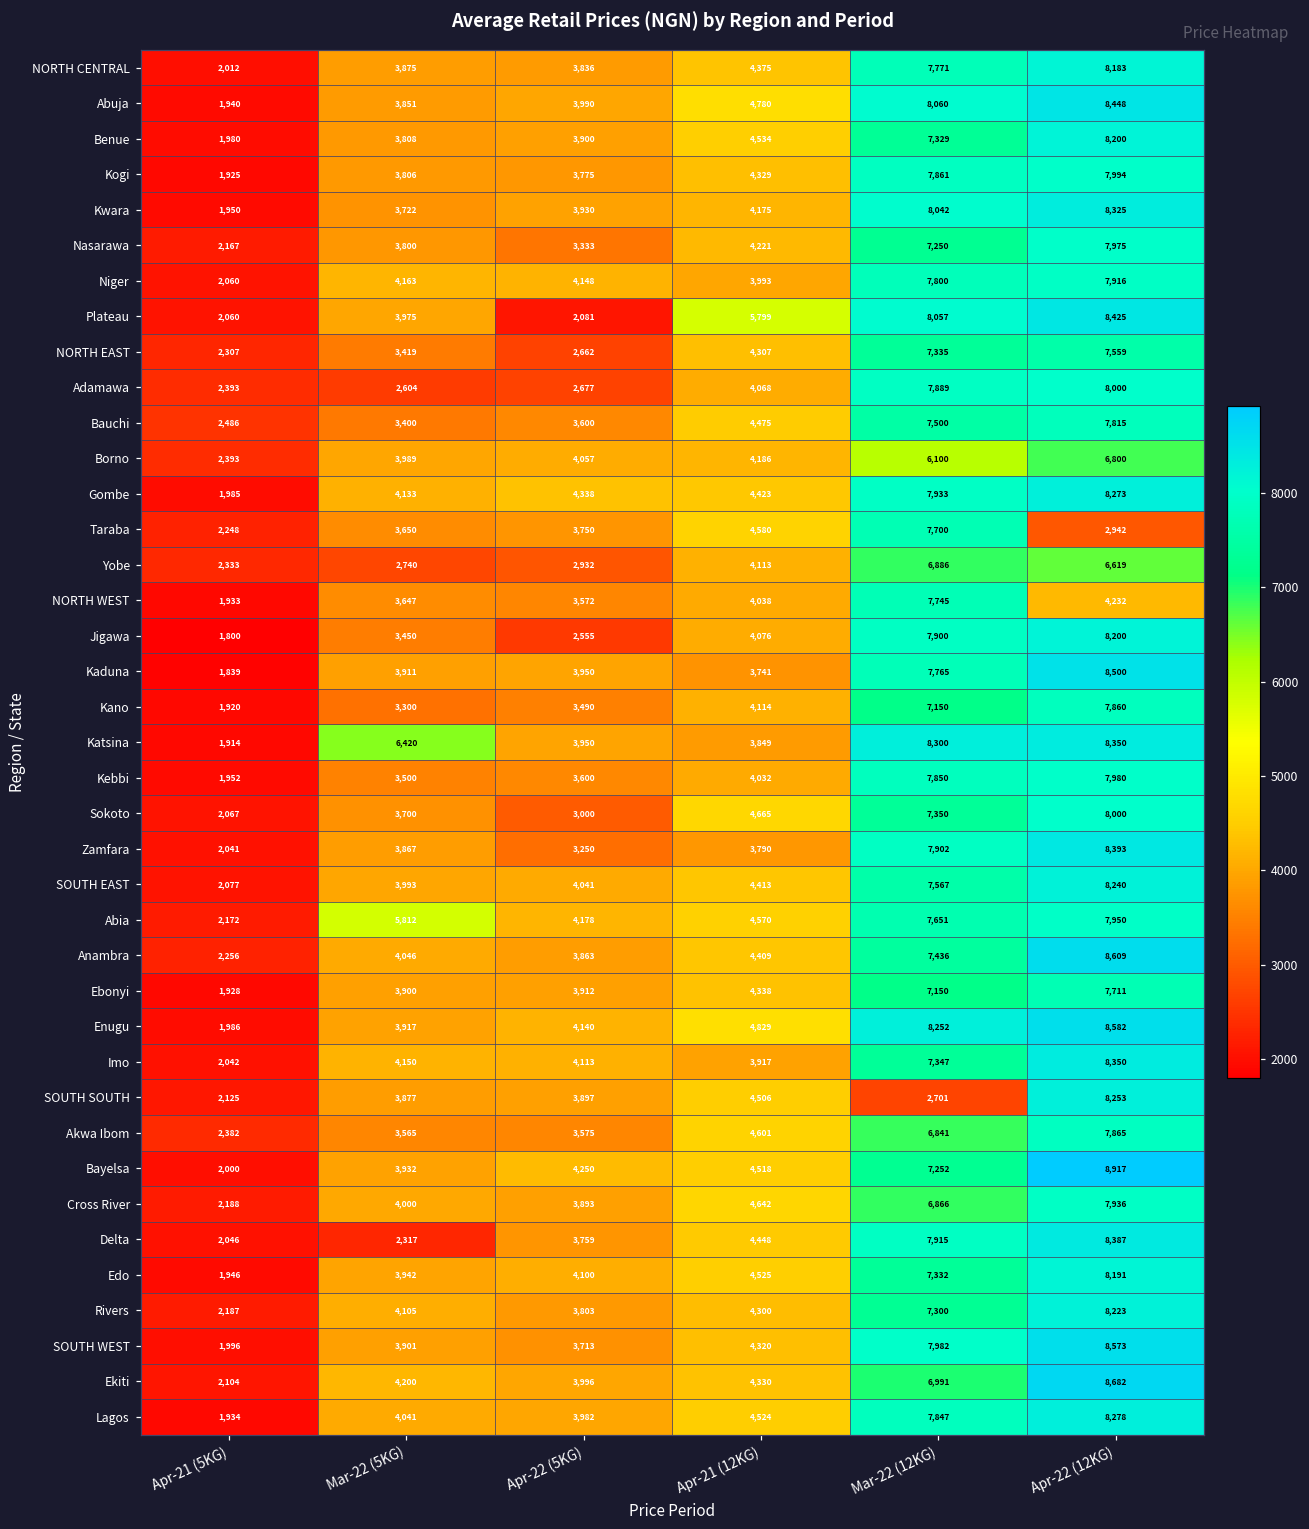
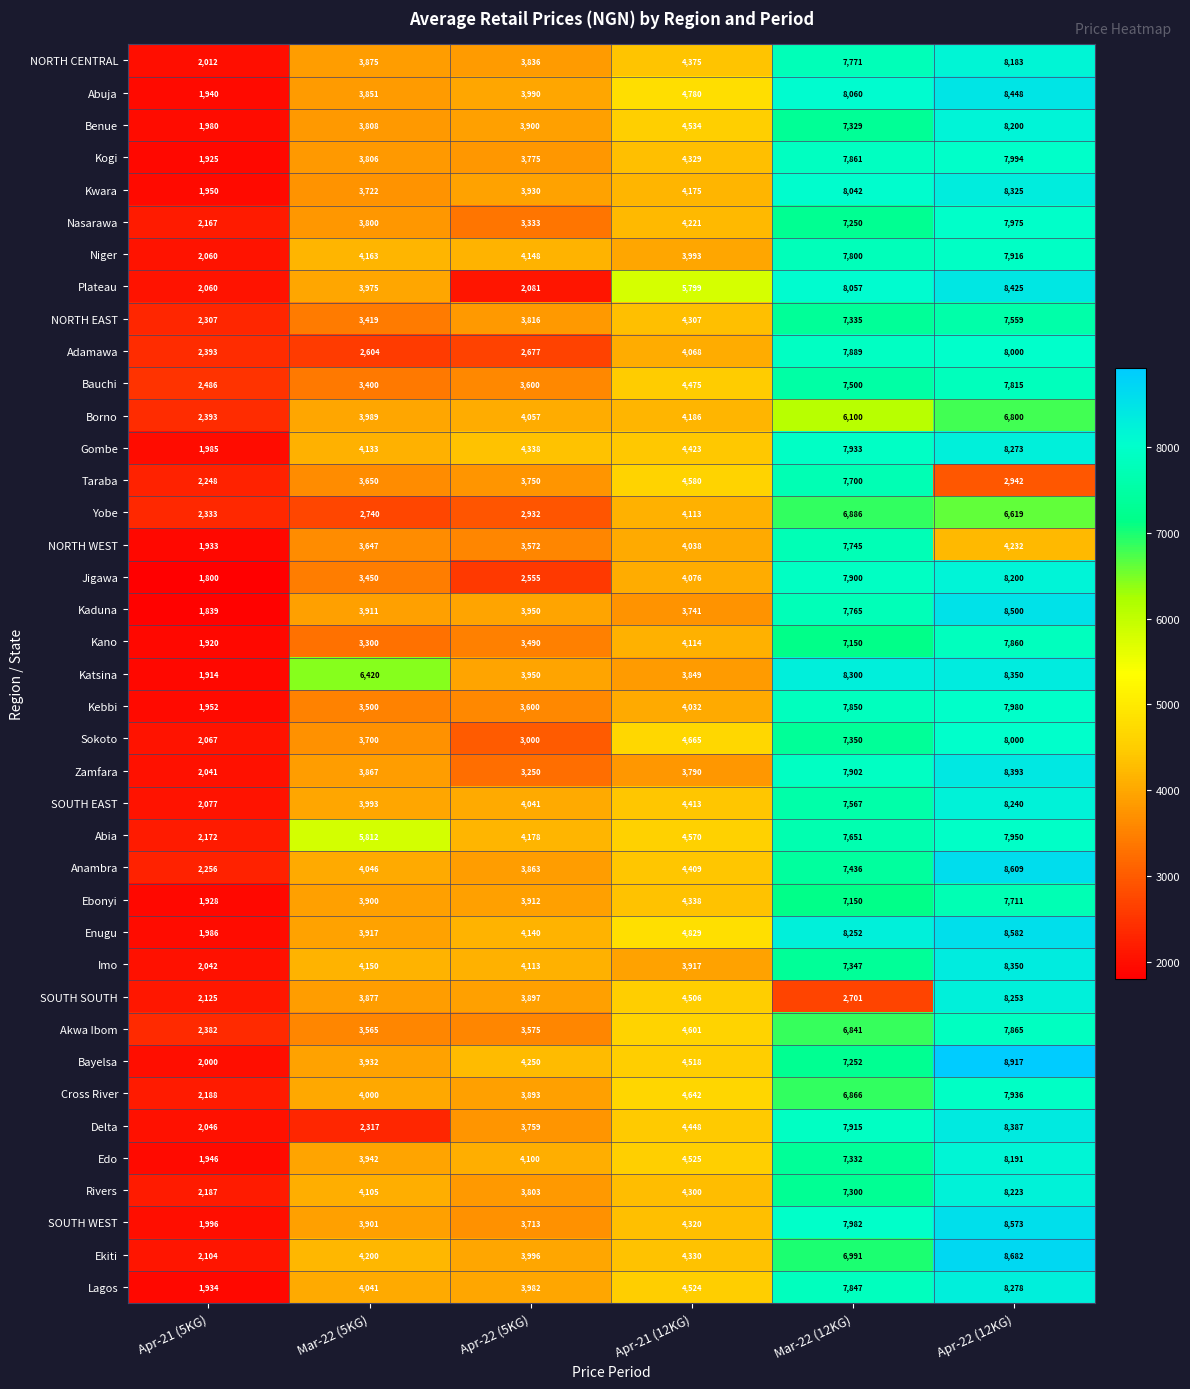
NORTH EAST, Apr-22 (5KG): 2,662 -> 3,816
